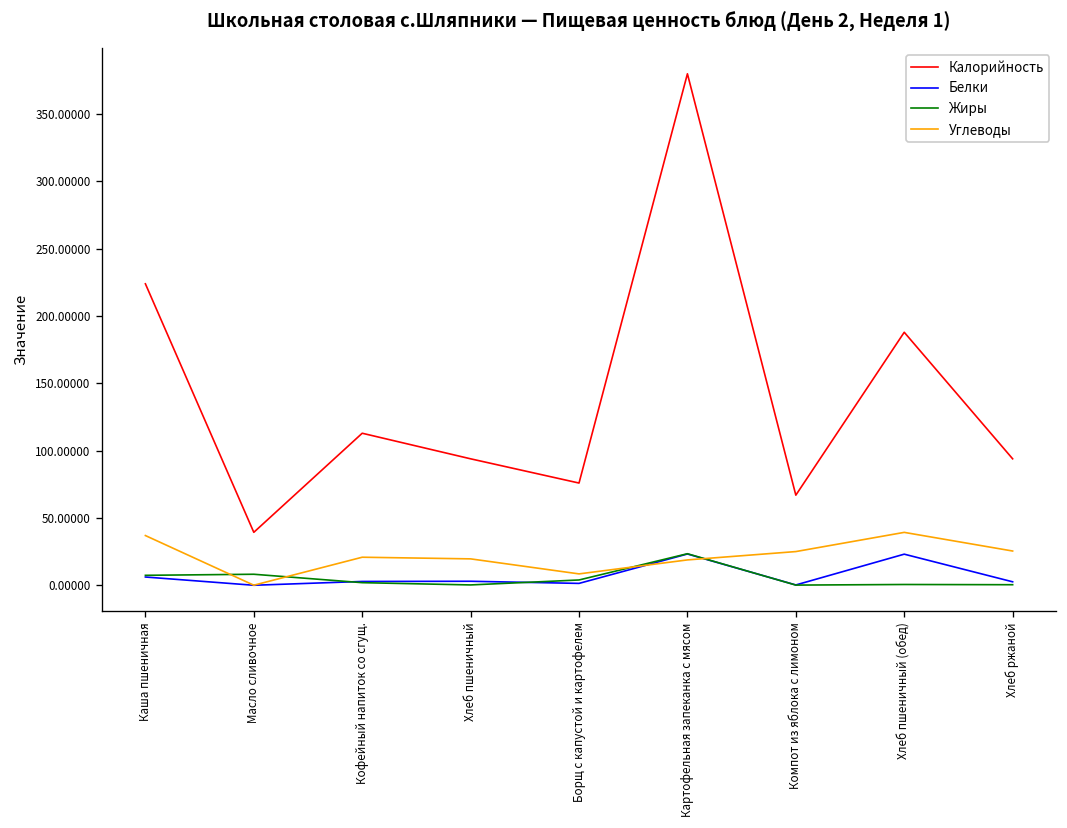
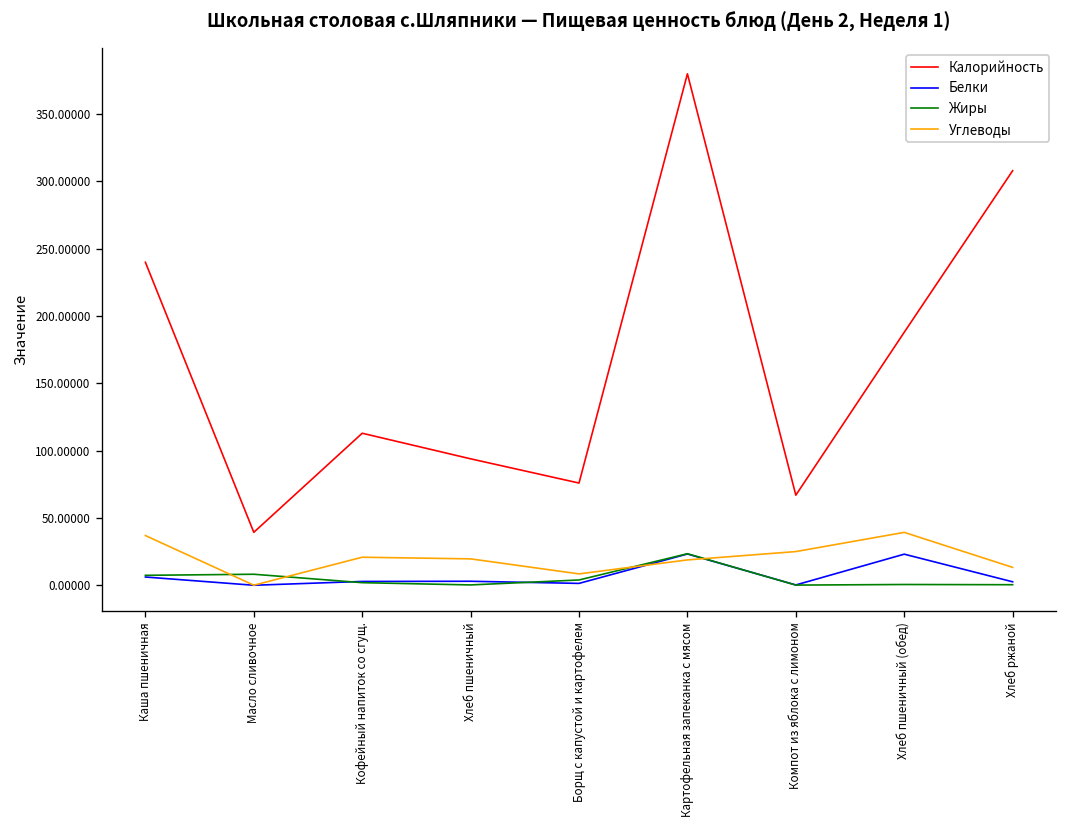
Калорийность, Каша пшеничная: 224 -> 240
Калорийность, Хлеб ржаной: 94 -> 308
Углеводы, Хлеб ржаной: 26 -> 13
